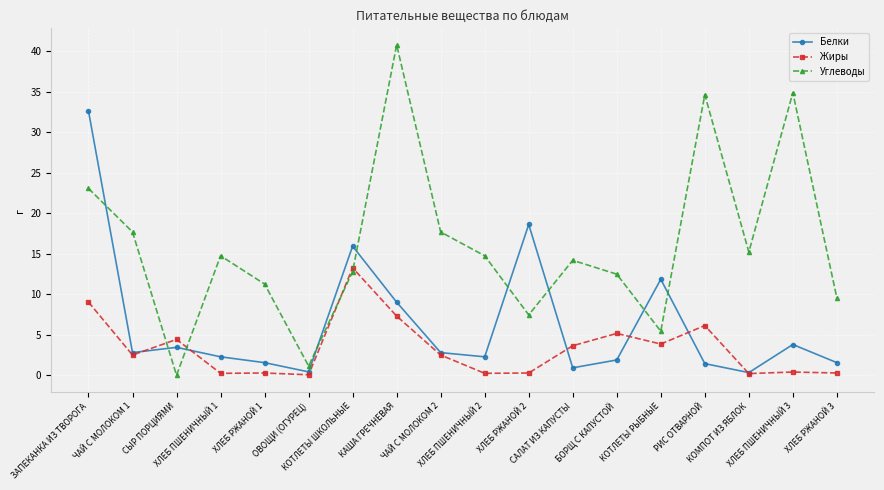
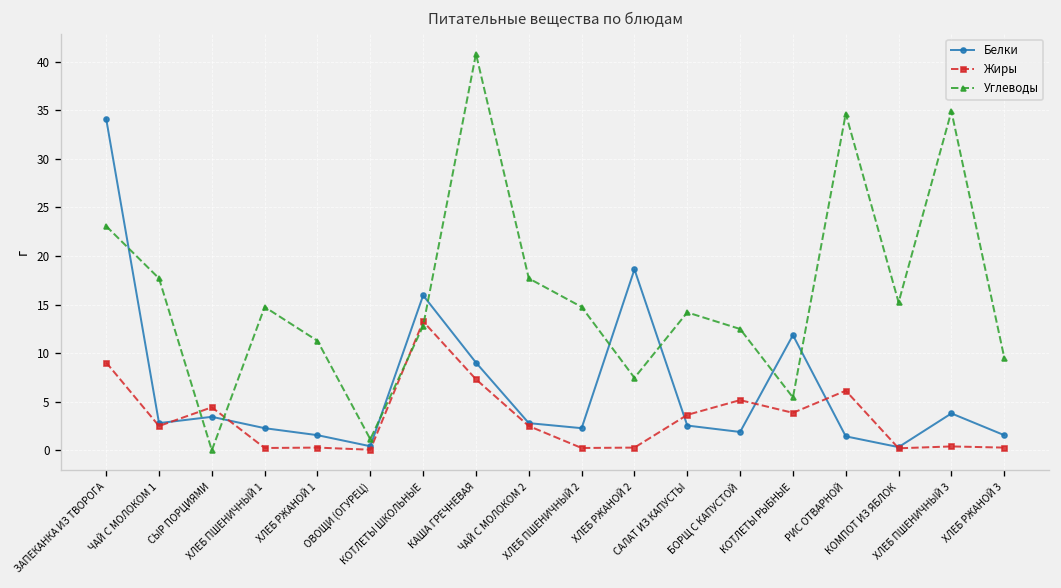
Белки, ЗАПЕКАНКА ИЗ ТВОРОГА: 33 -> 34
Белки, САЛАТ ИЗ КАПУСТЫ: 1 -> 3
